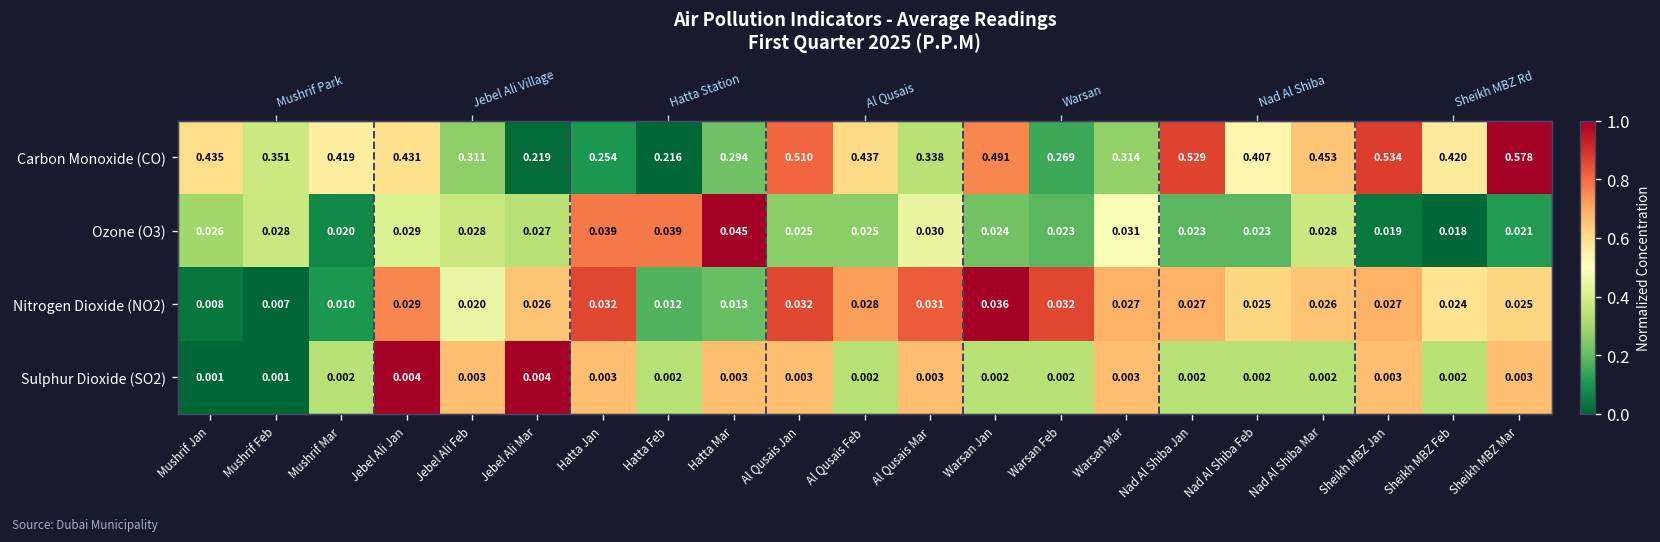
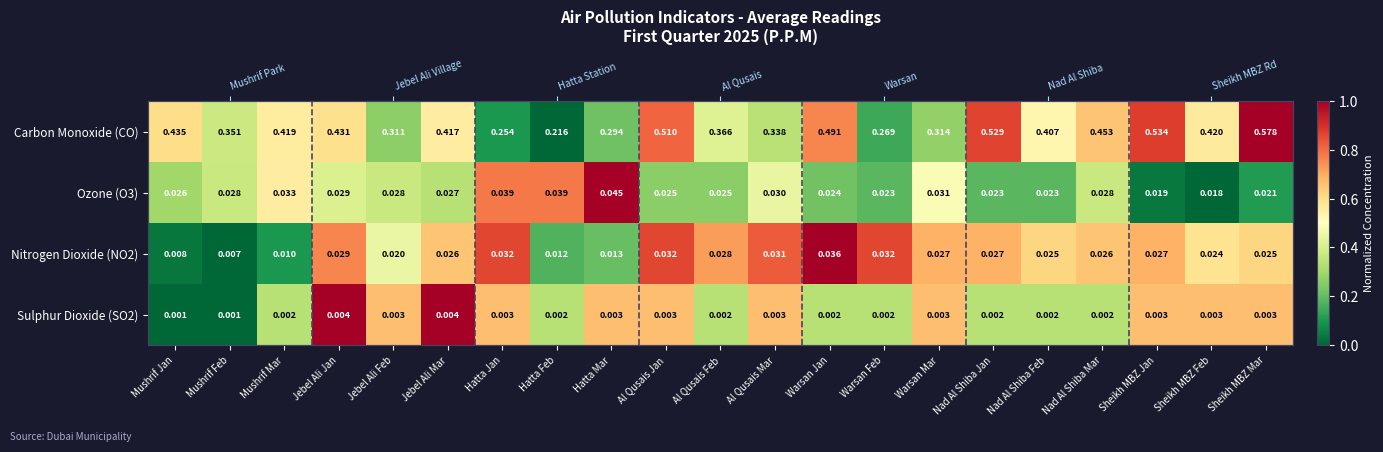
Carbon Monoxide (CO), Jebel Ali Mar: 0.219 -> 0.417
Carbon Monoxide (CO), Al Qusais Feb: 0.437 -> 0.366
Ozone (O3), Mushrif Mar: 0.020 -> 0.033
Sulphur Dioxide (SO2), Sheikh MBZ Feb: 0.002 -> 0.003
